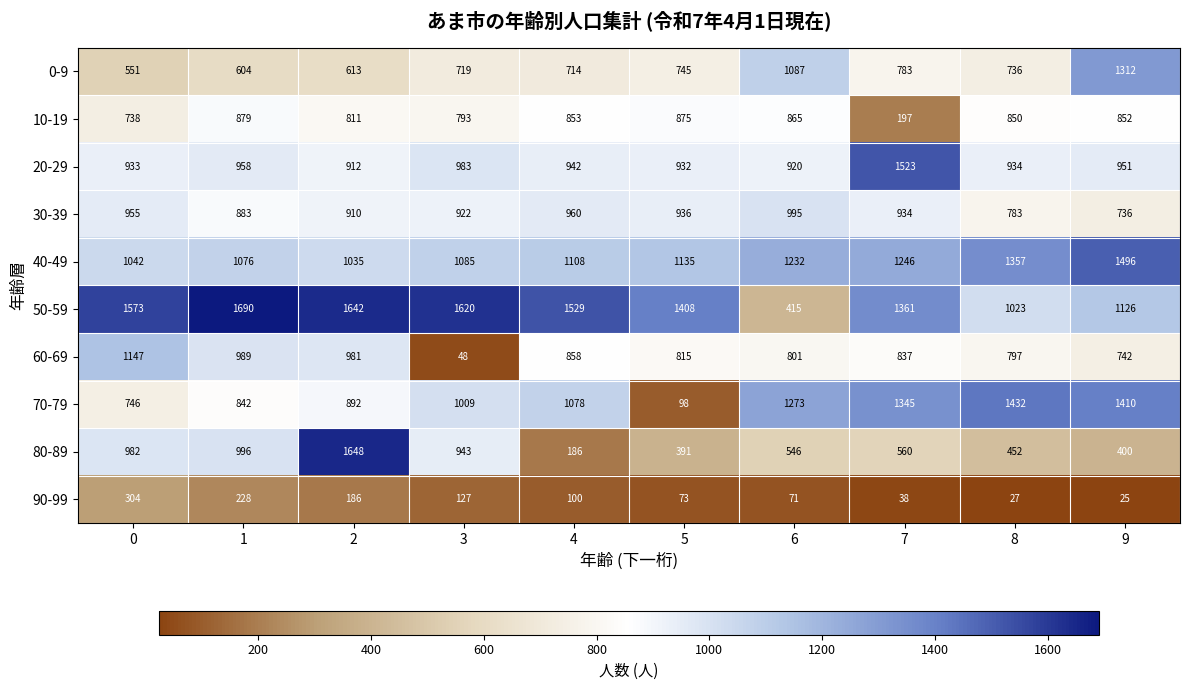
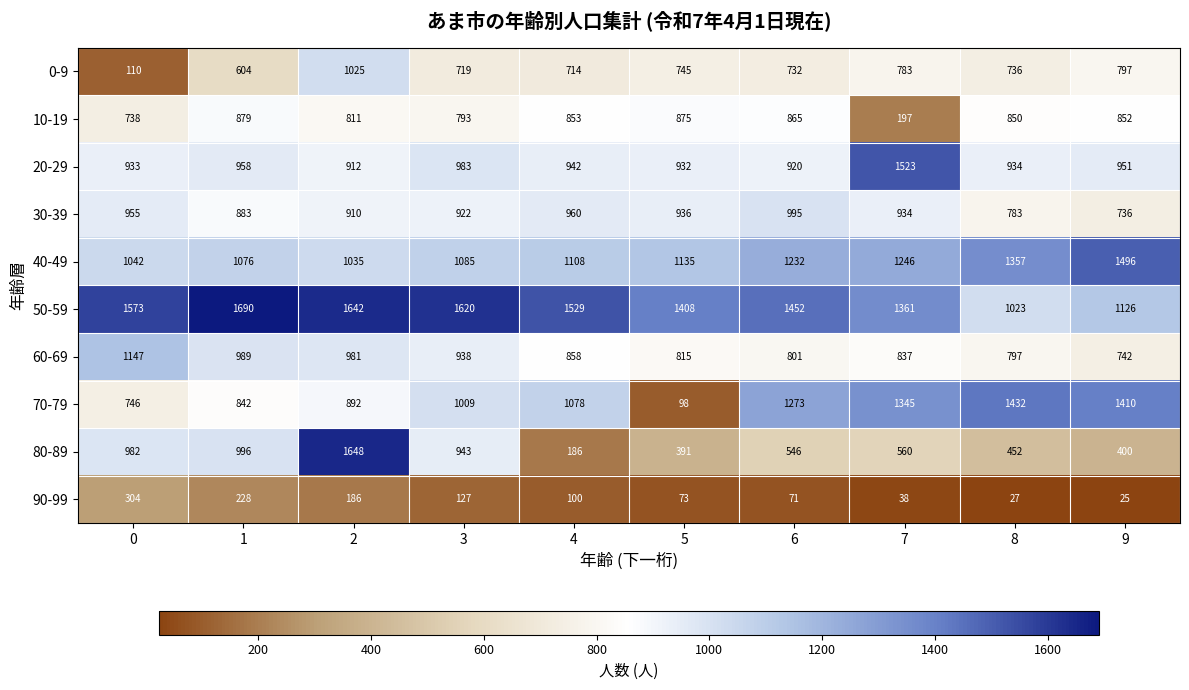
0-9, 0: 551 -> 110
0-9, 2: 613 -> 1025
0-9, 6: 1087 -> 732
0-9, 9: 1312 -> 797
50-59, 6: 415 -> 1452
60-69, 3: 48 -> 938
